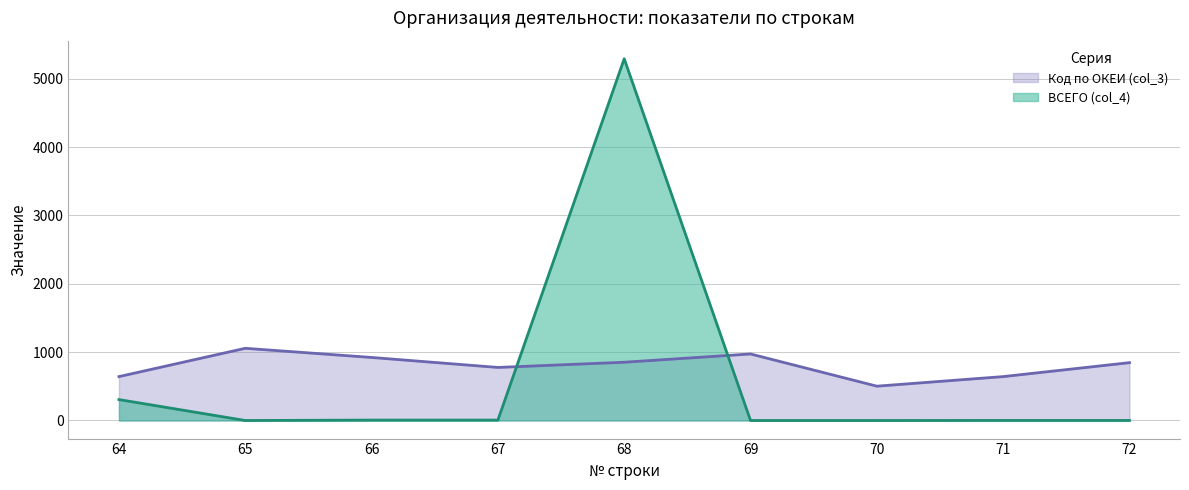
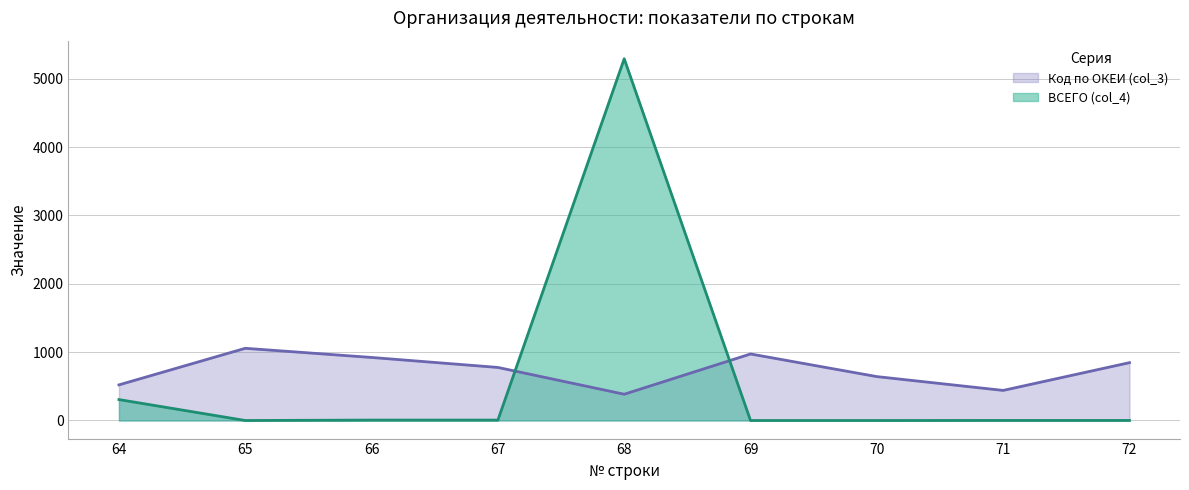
Код по ОКЕИ (col_3), 64: 600 -> 500
Код по ОКЕИ (col_3), 68: 900 -> 400
Код по ОКЕИ (col_3), 70: 500 -> 600
Код по ОКЕИ (col_3), 71: 600 -> 400
